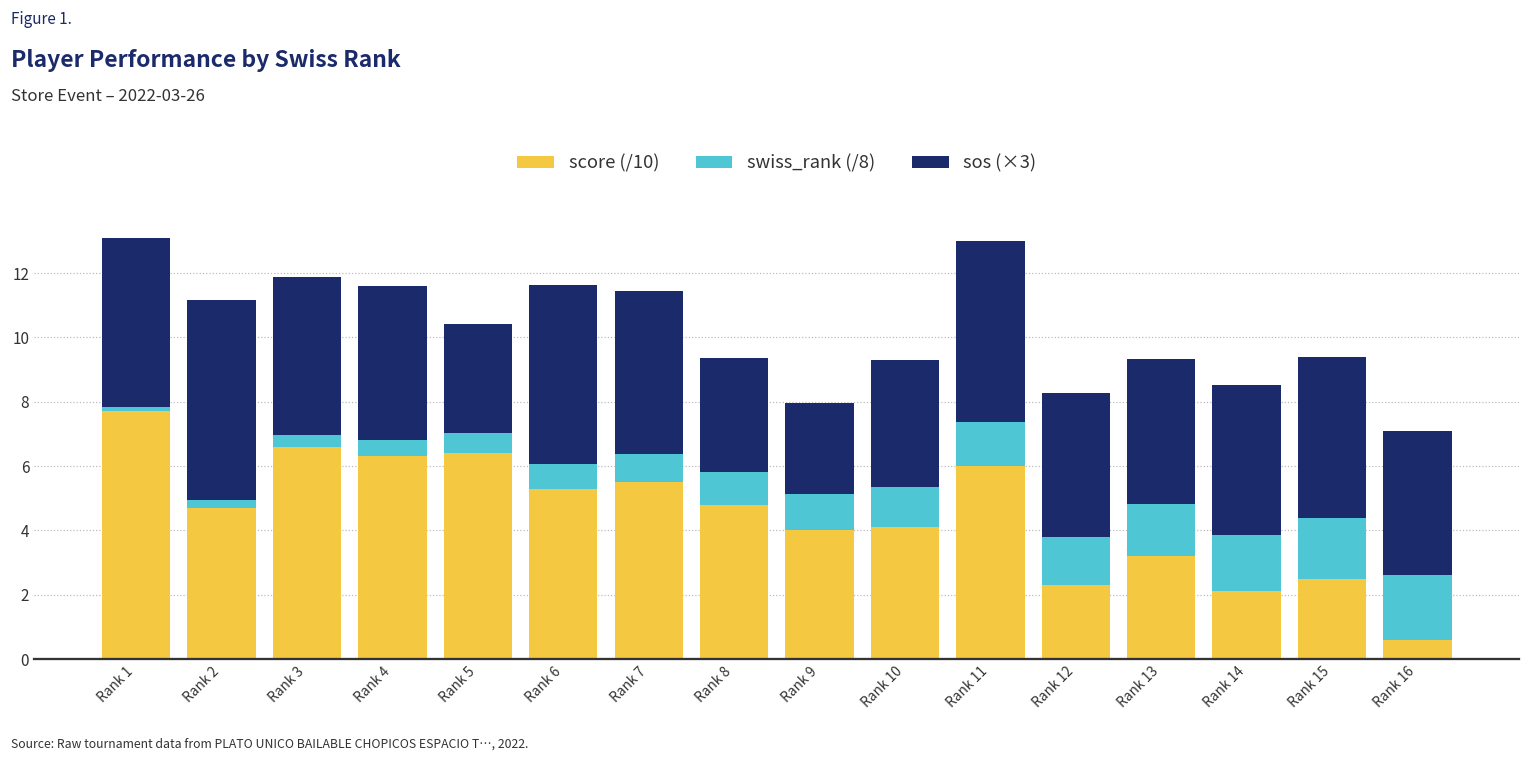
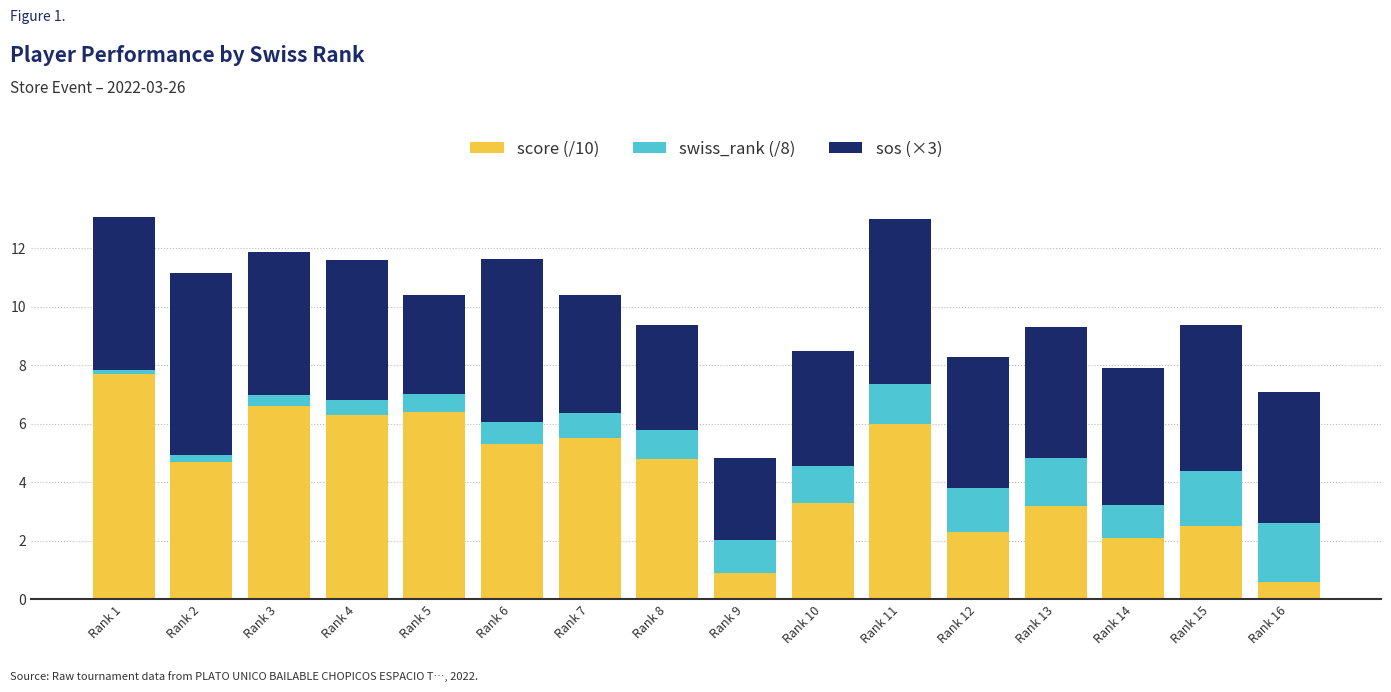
sos (×3), Rank 7: 5.1 -> 4.0
score (/10), Rank 9: 4.0 -> 0.9
score (/10), Rank 10: 4.1 -> 3.3
swiss_rank (/8), Rank 14: 1.7 -> 1.1
